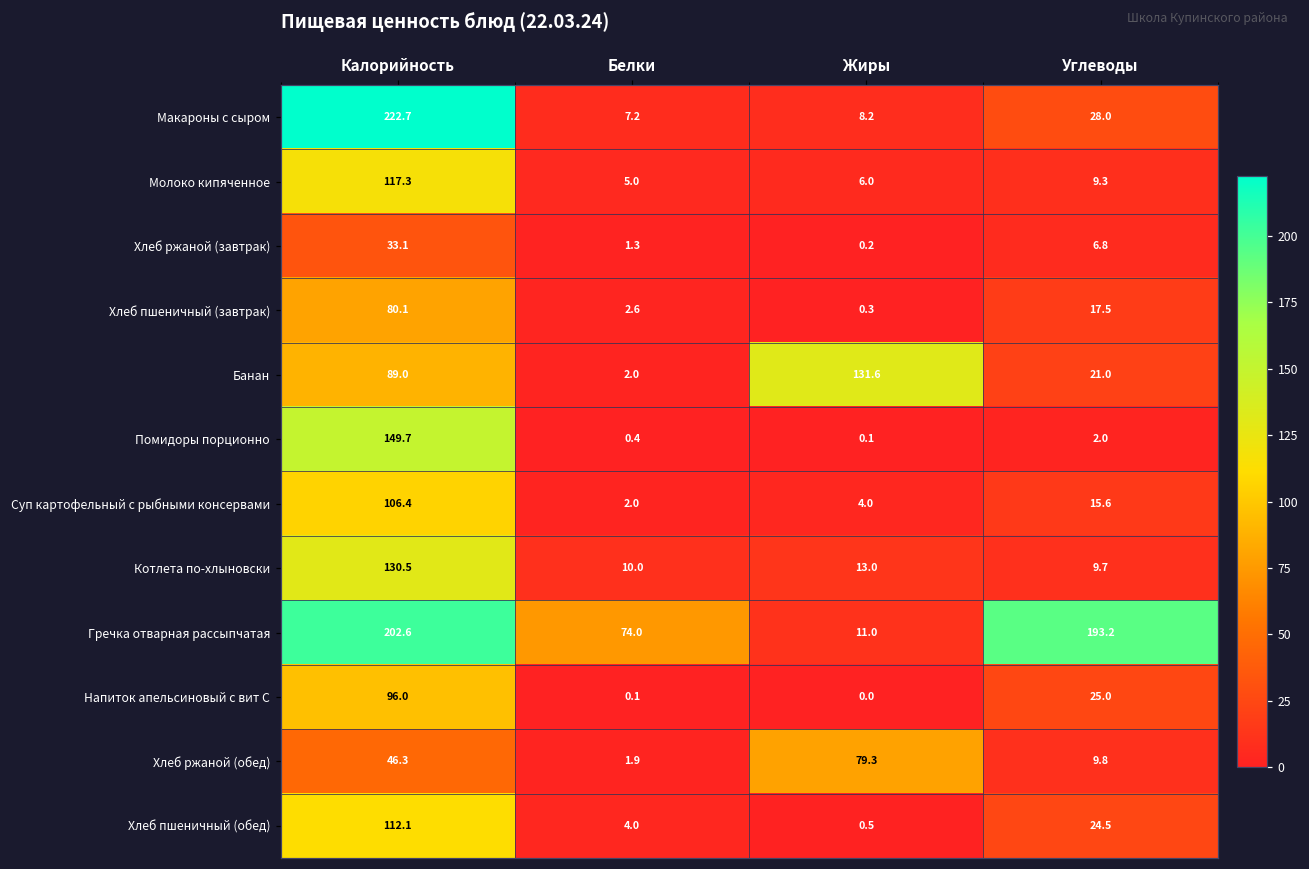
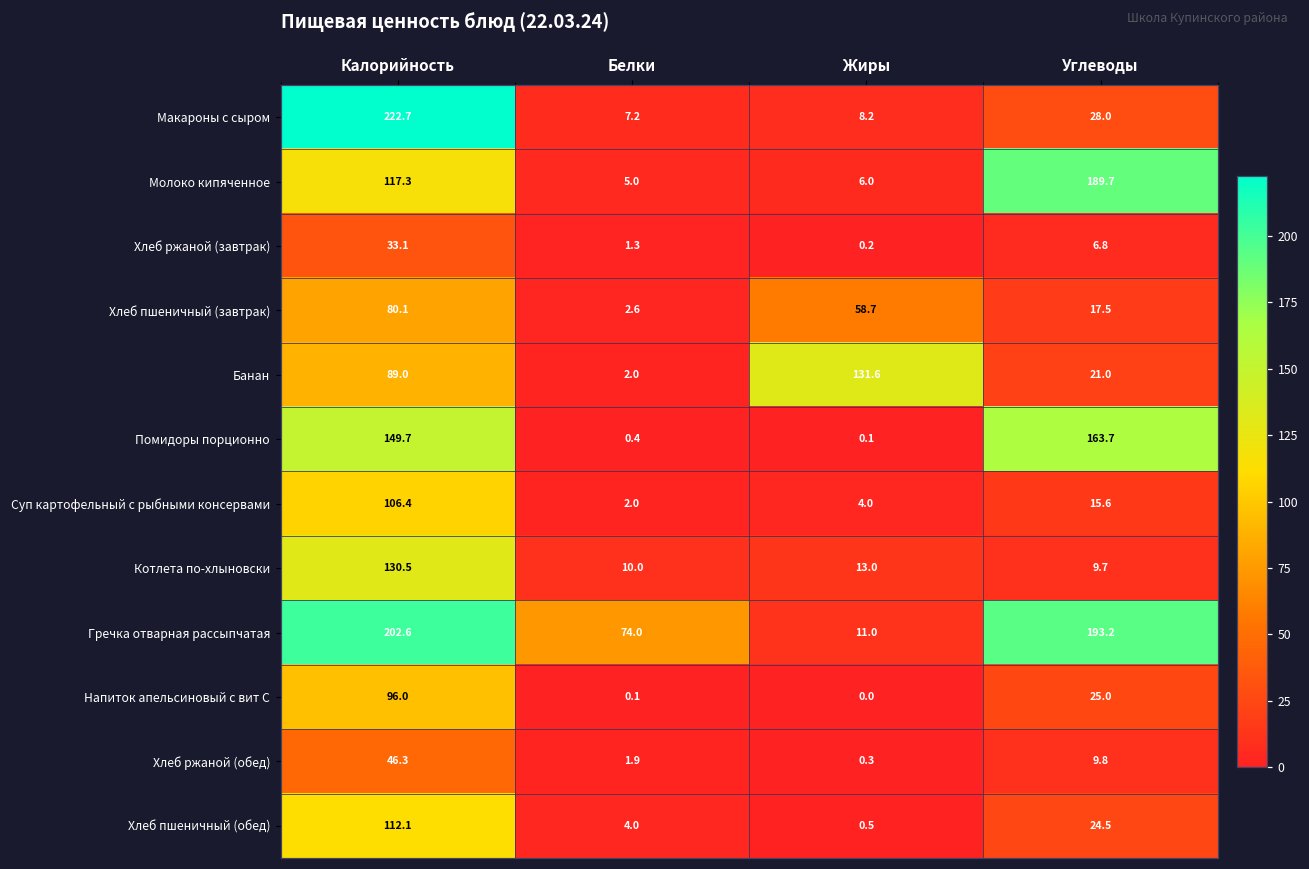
Молоко кипяченное, Углеводы: 9.3 -> 189.7
Хлеб пшеничный (завтрак), Жиры: 0.3 -> 58.7
Помидоры порционно, Углеводы: 2.0 -> 163.7
Хлеб ржаной (обед), Жиры: 79.3 -> 0.3
